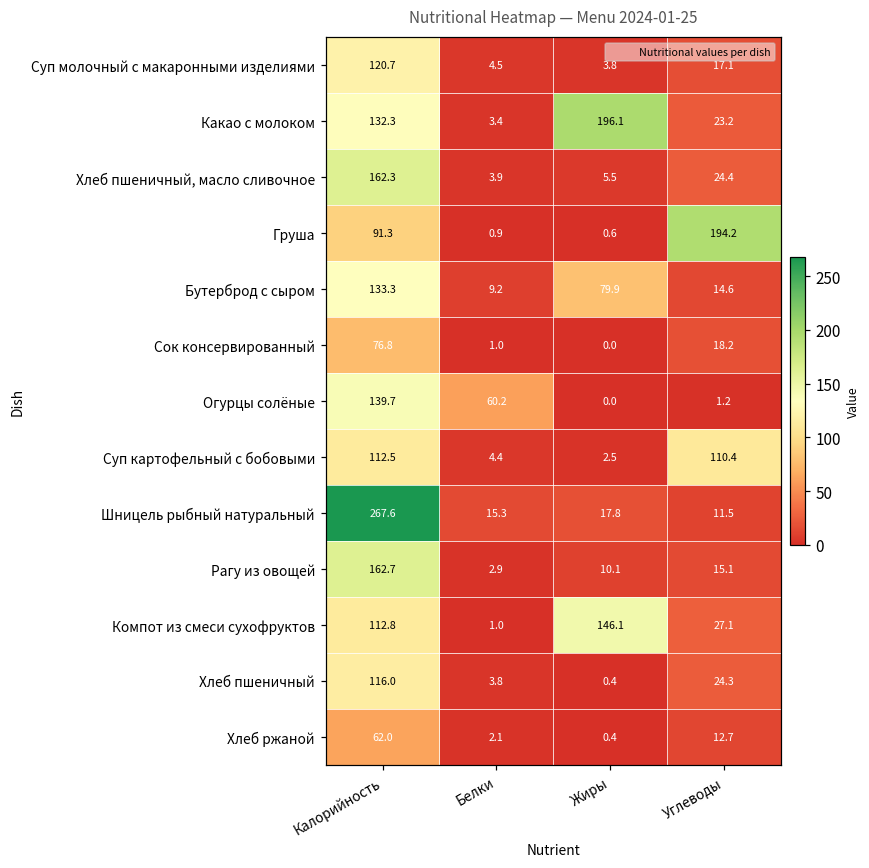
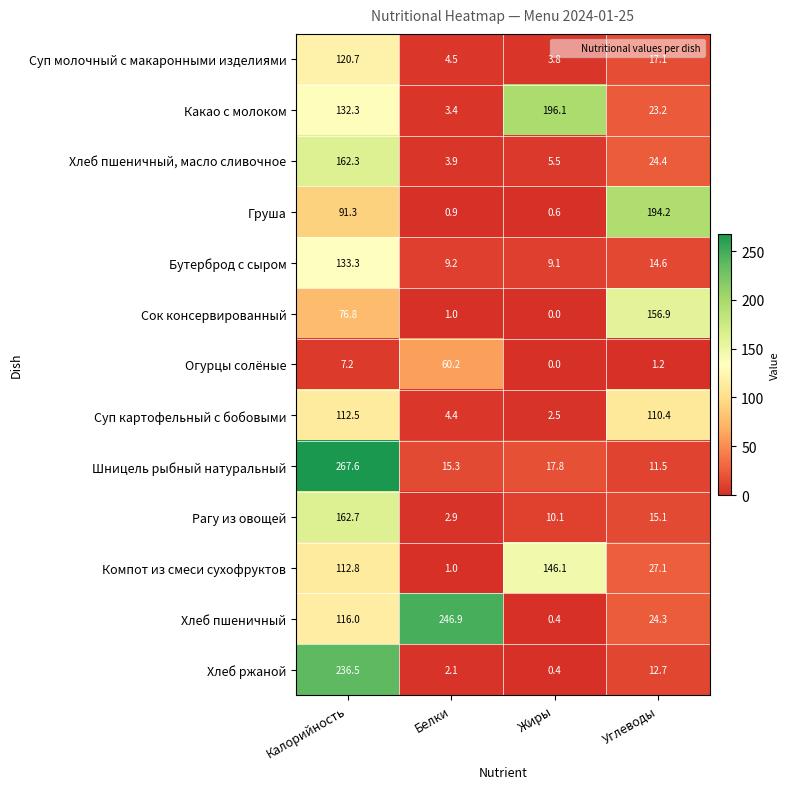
Бутерброд с сыром, Жиры: 79.9 -> 9.1
Сок консервированный, Углеводы: 18.2 -> 156.9
Огурцы солёные, Калорийность: 139.7 -> 7.2
Хлеб пшеничный, Белки: 3.8 -> 246.9
Хлеб ржаной, Калорийность: 62.0 -> 236.5
